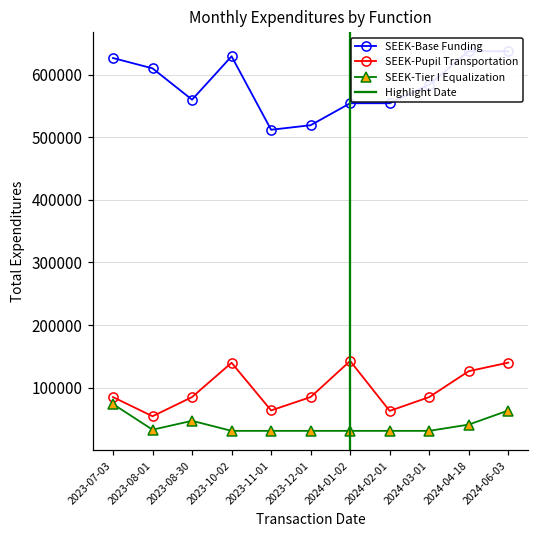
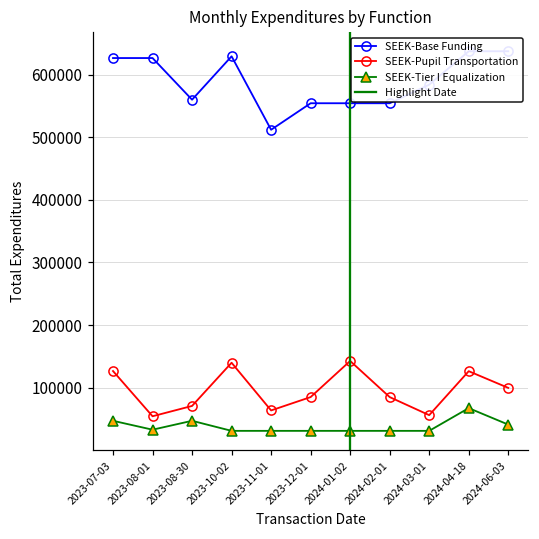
SEEK-Pupil Transportation, 2023-07-03: 90000 -> 130000
SEEK-Tier I Equalization, 2023-07-03: 70000 -> 50000
SEEK-Base Funding, 2023-08-01: 610000 -> 630000
SEEK-Pupil Transportation, 2023-08-30: 90000 -> 70000
SEEK-Base Funding, 2023-12-01: 520000 -> 550000
SEEK-Pupil Transportation, 2024-02-01: 60000 -> 90000
SEEK-Pupil Transportation, 2024-03-01: 90000 -> 60000
SEEK-Tier I Equalization, 2024-04-18: 40000 -> 70000
SEEK-Pupil Transportation, 2024-06-03: 140000 -> 100000
SEEK-Tier I Equalization, 2024-06-03: 60000 -> 40000
